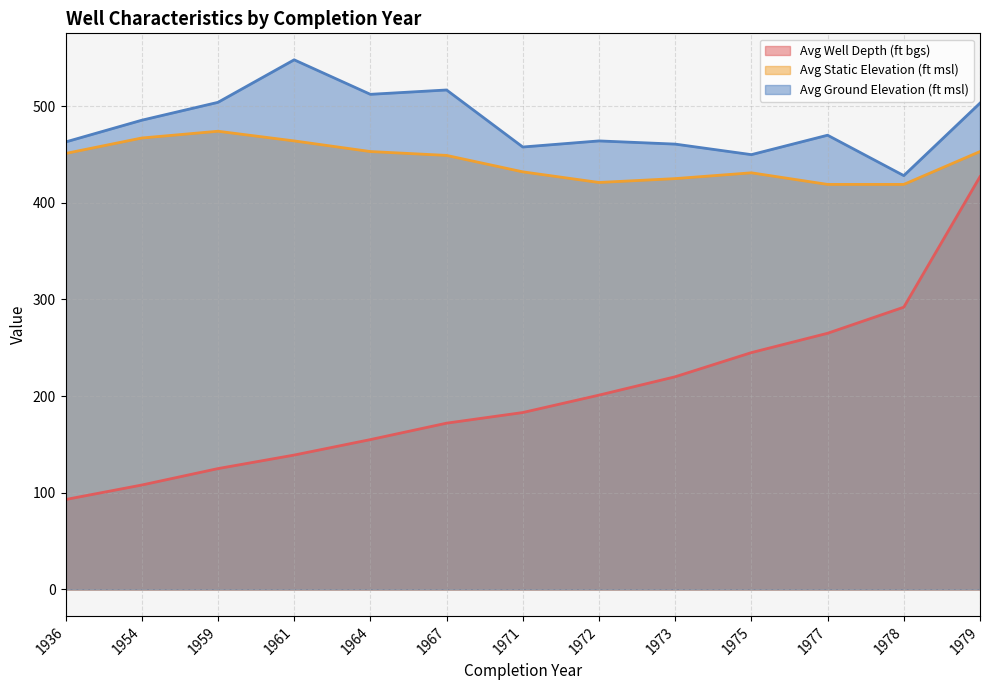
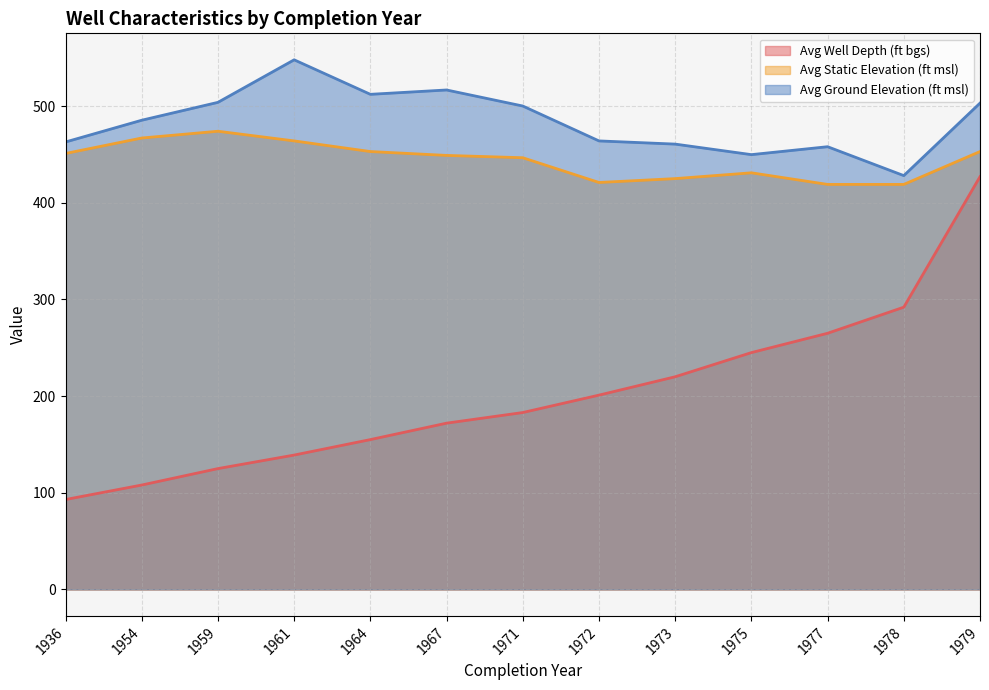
Avg Static Elevation (ft msl), 1971: 430 -> 450
Avg Ground Elevation (ft msl), 1971: 460 -> 500
Avg Ground Elevation (ft msl), 1977: 470 -> 460
